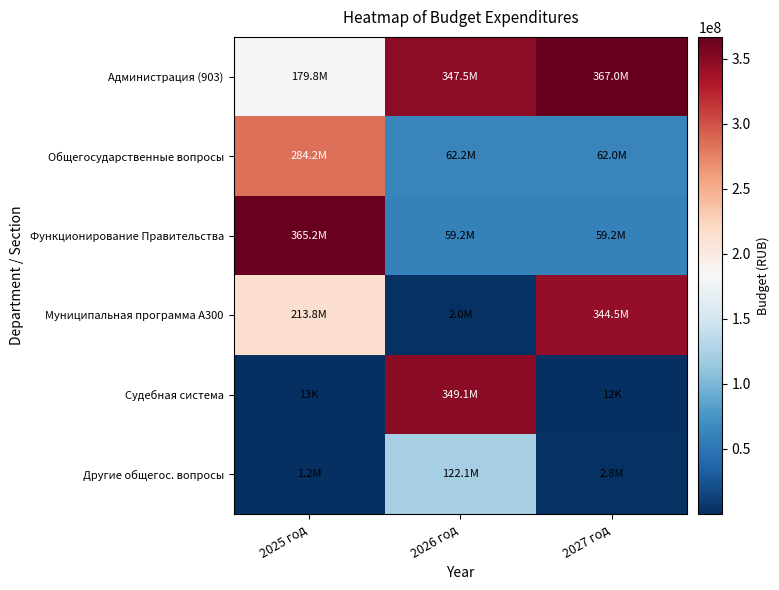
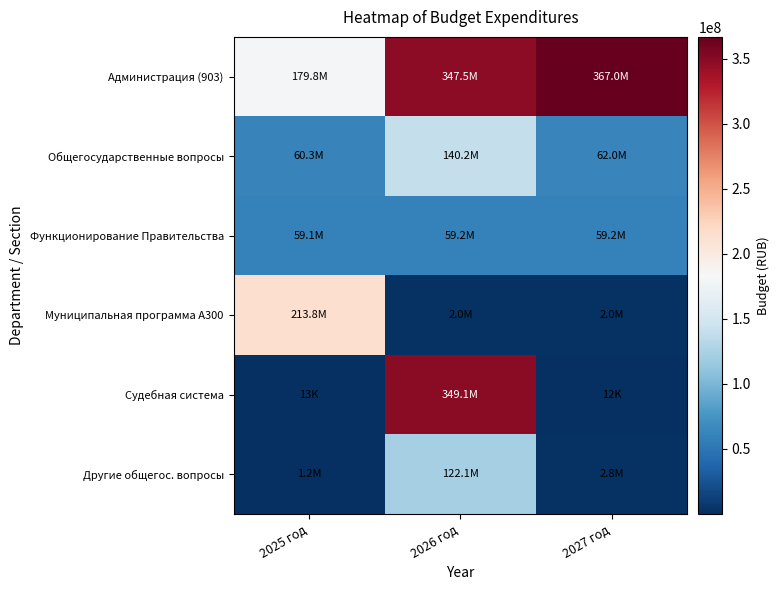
Общегосударственные вопросы, 2025 год: 284.2M -> 60.3M
Общегосударственные вопросы, 2026 год: 62.2M -> 140.2M
Функционирование Правительства, 2025 год: 365.2M -> 59.1M
Муниципальная программа A300, 2027 год: 344.5M -> 2.0M
